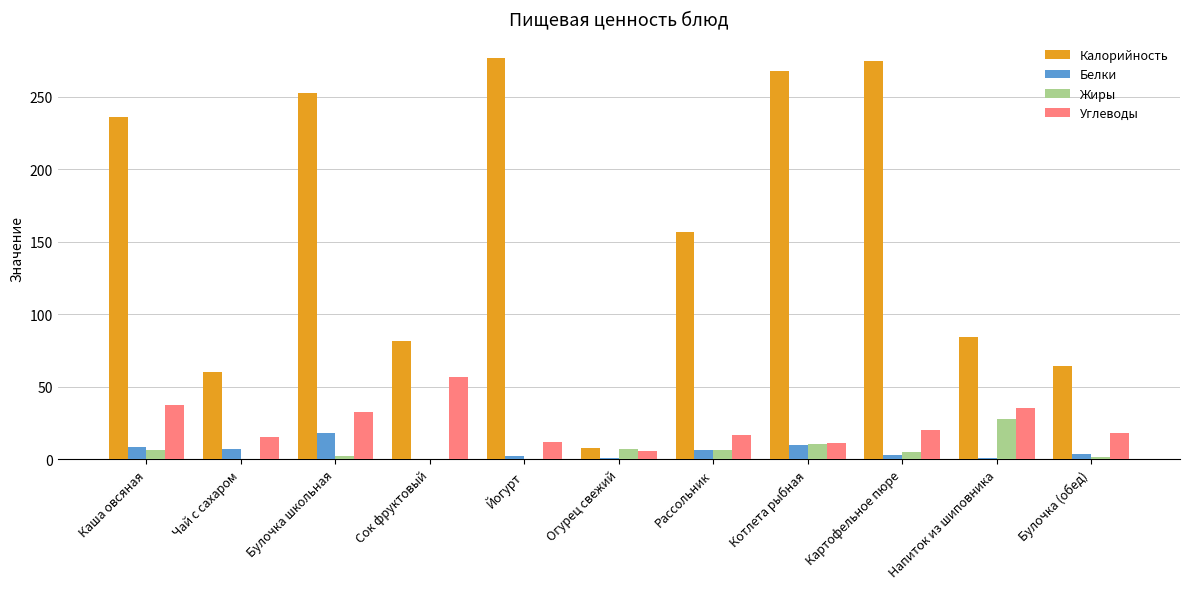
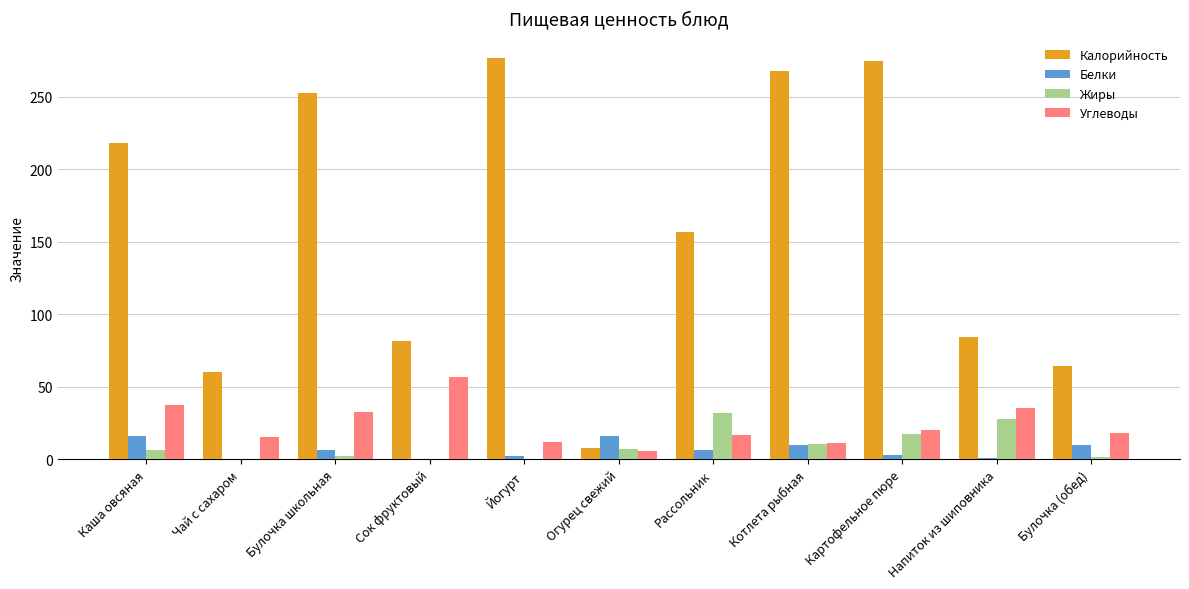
Калорийность, Каша овсяная: 236 -> 218
Белки, Каша овсяная: 8 -> 16
Белки, Чай с сахаром: 7 -> 0
Белки, Булочка школьная: 18 -> 6
Белки, Огурец свежий: 1 -> 16
Жиры, Рассольник: 7 -> 32
Жиры, Картофельное пюре: 5 -> 17
Белки, Булочка (обед): 3 -> 10
